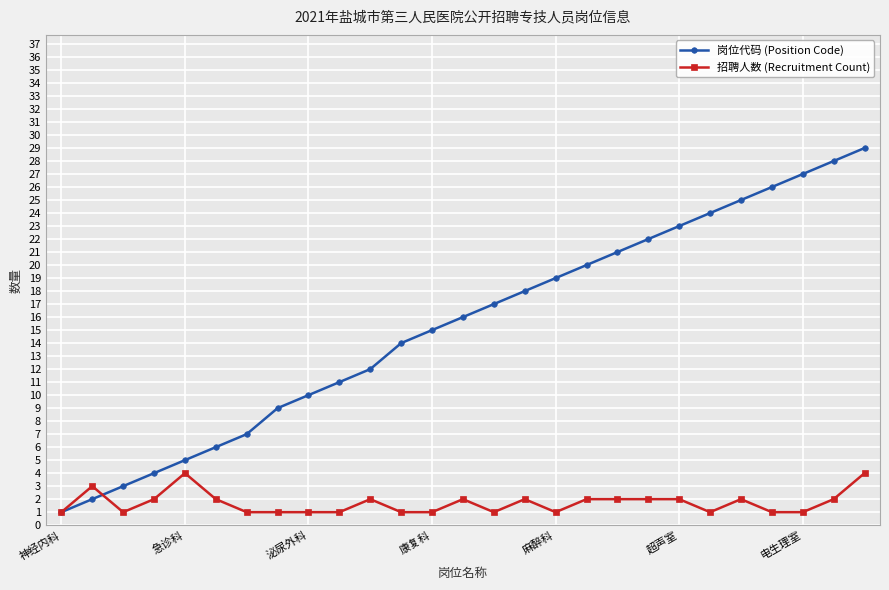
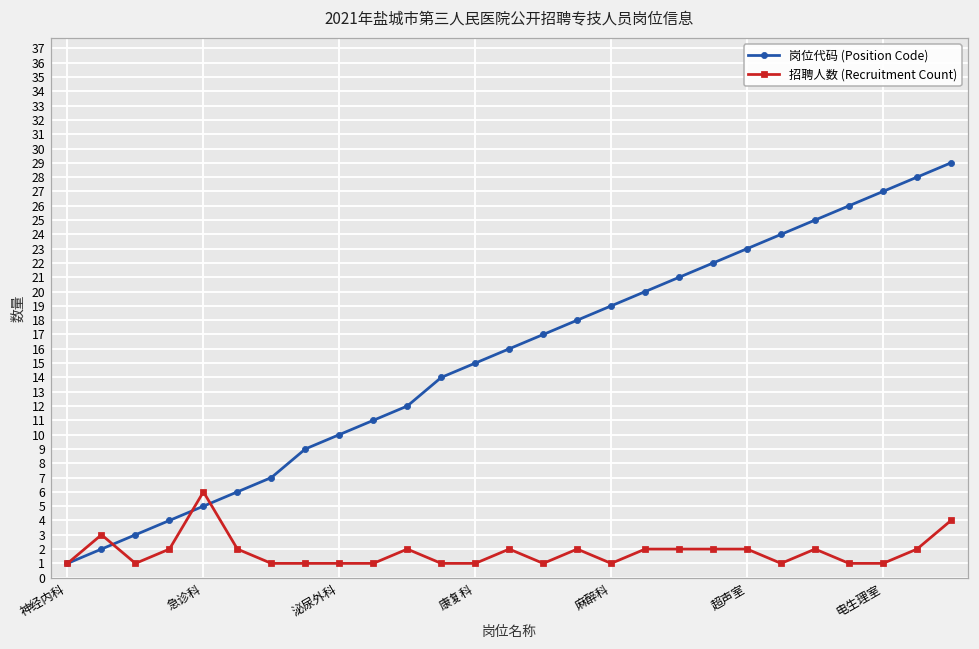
招聘人数 (Recruitment Count), 急诊科: 4 -> 6
